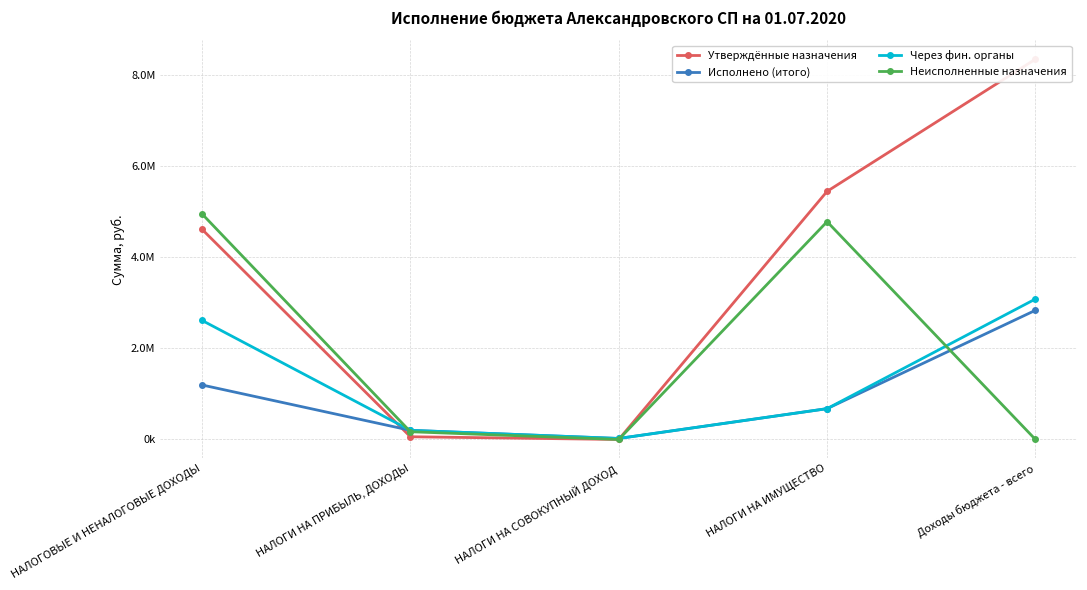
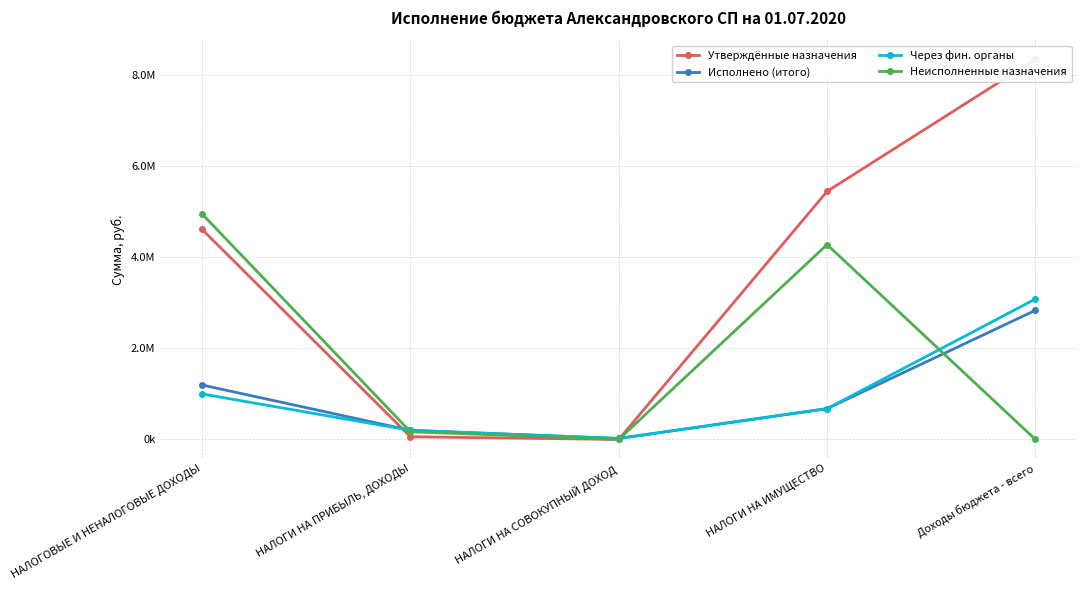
Через фин. органы, НАЛОГОВЫЕ И НЕНАЛОГОВЫЕ ДОХОДЫ: 2600000 -> 1000000
Неисполненные назначения, НАЛОГИ НА ИМУЩЕСТВО: 4800000 -> 4300000
